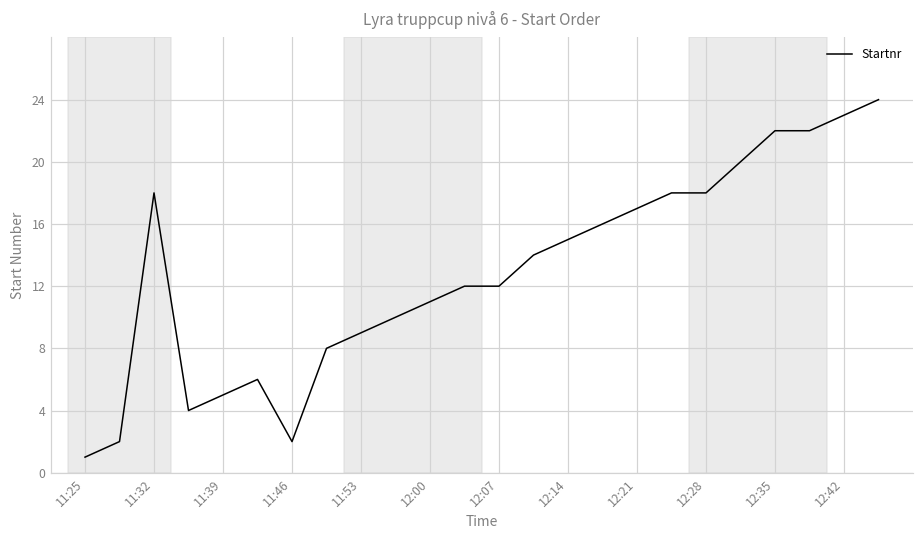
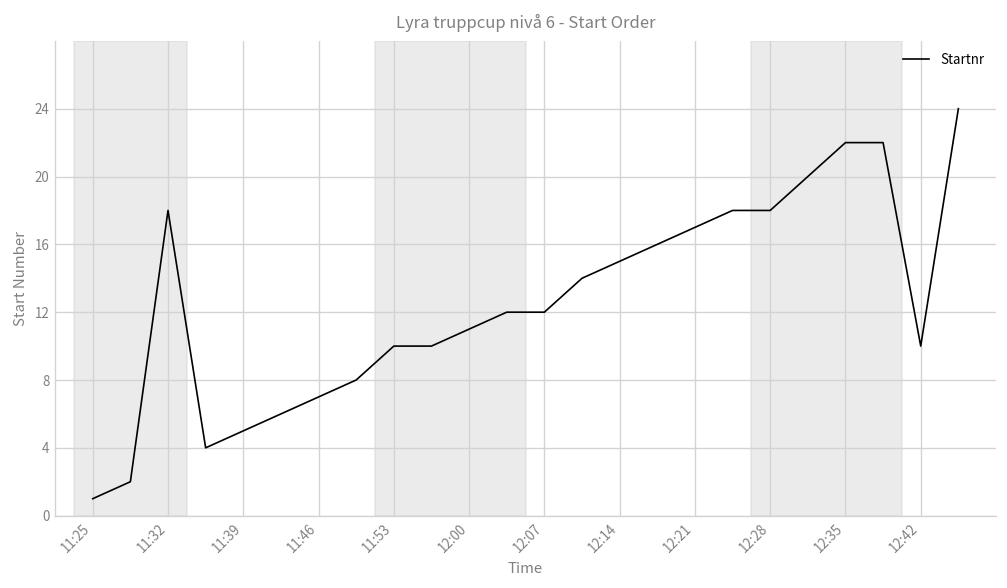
11:46: 2 -> 7
11:53: 9 -> 10
12:42: 23 -> 10
